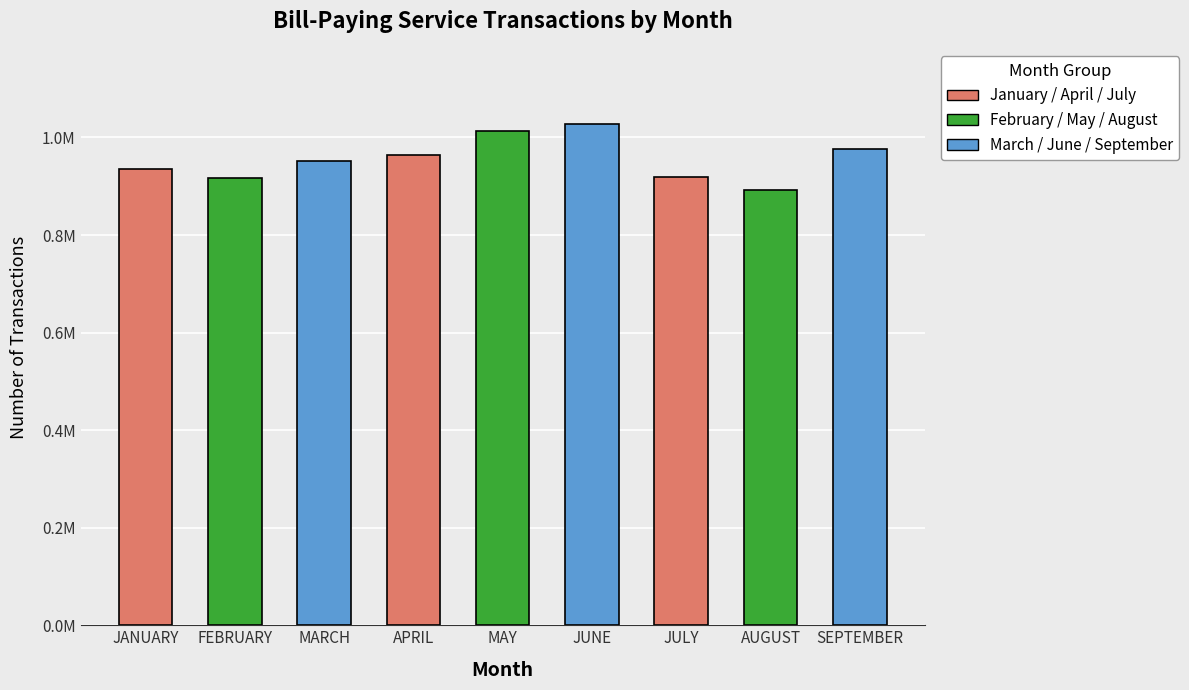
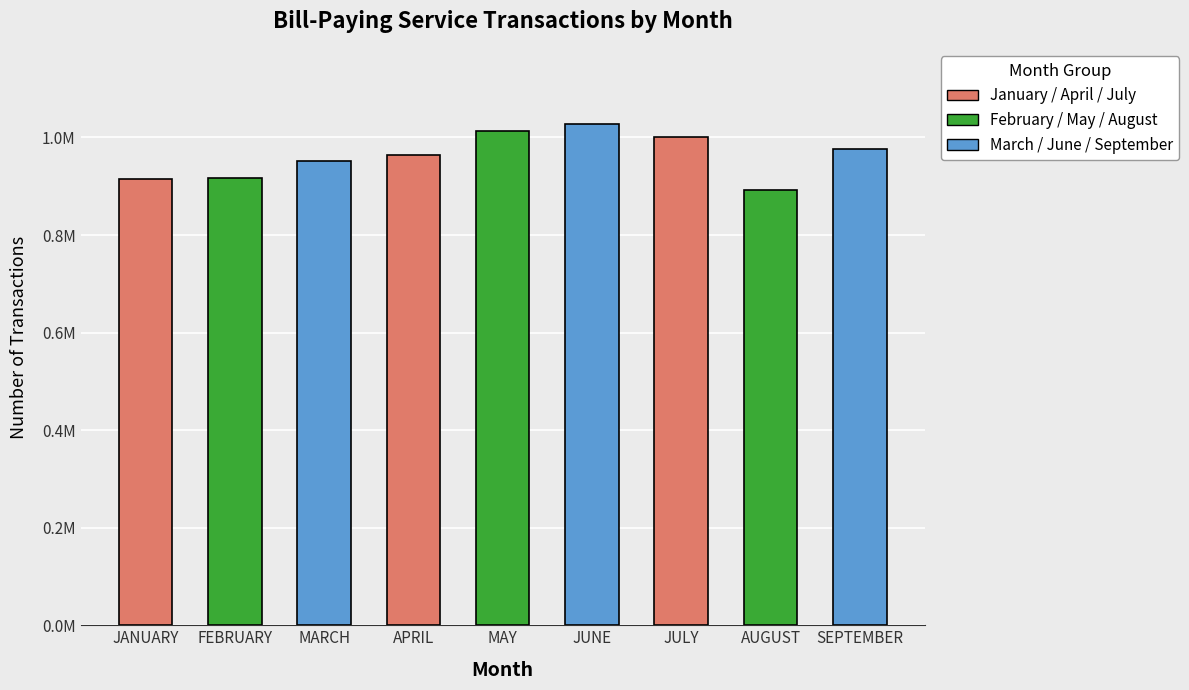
JANUARY: 940000 -> 920000
JULY: 920000 -> 1000000
